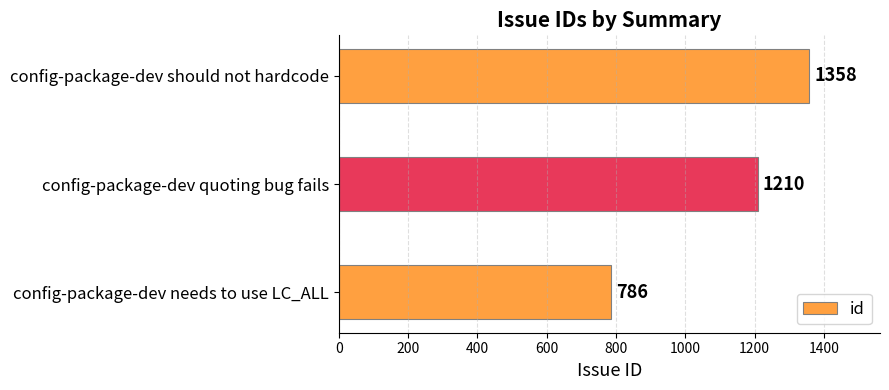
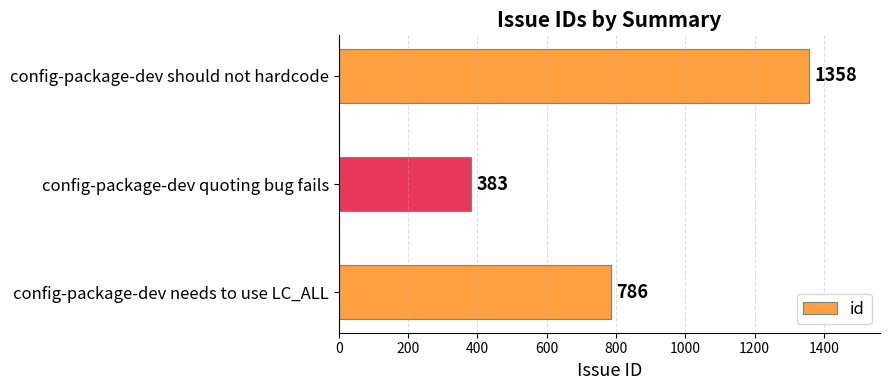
config-package-dev quoting bug fails: 1210 -> 383
